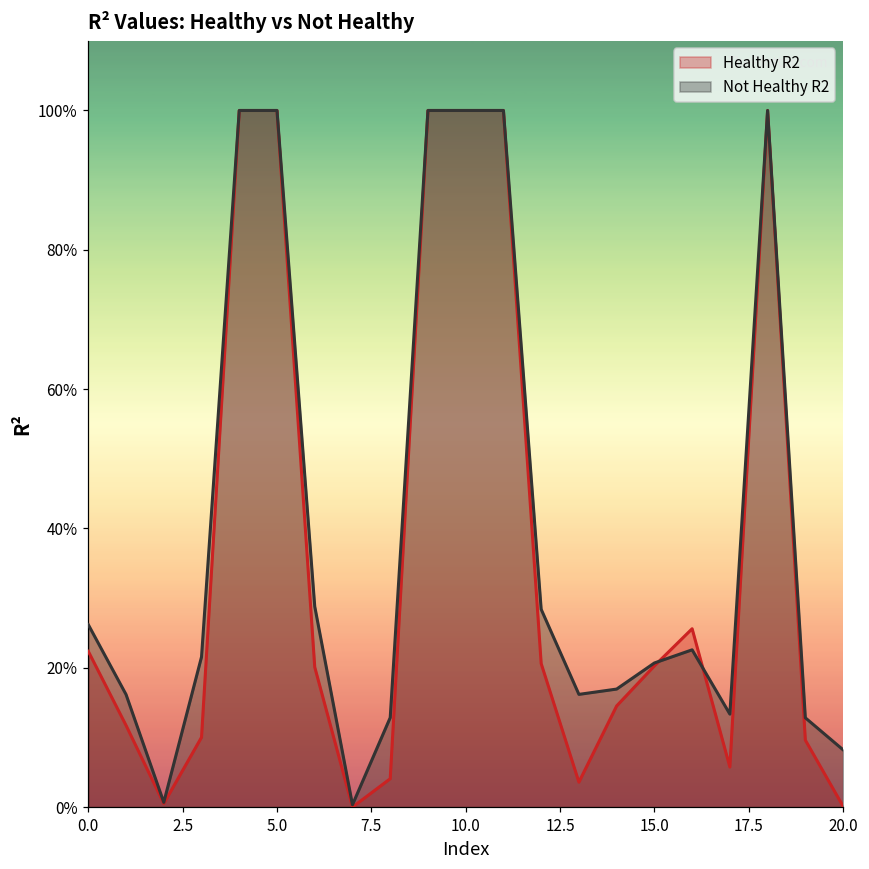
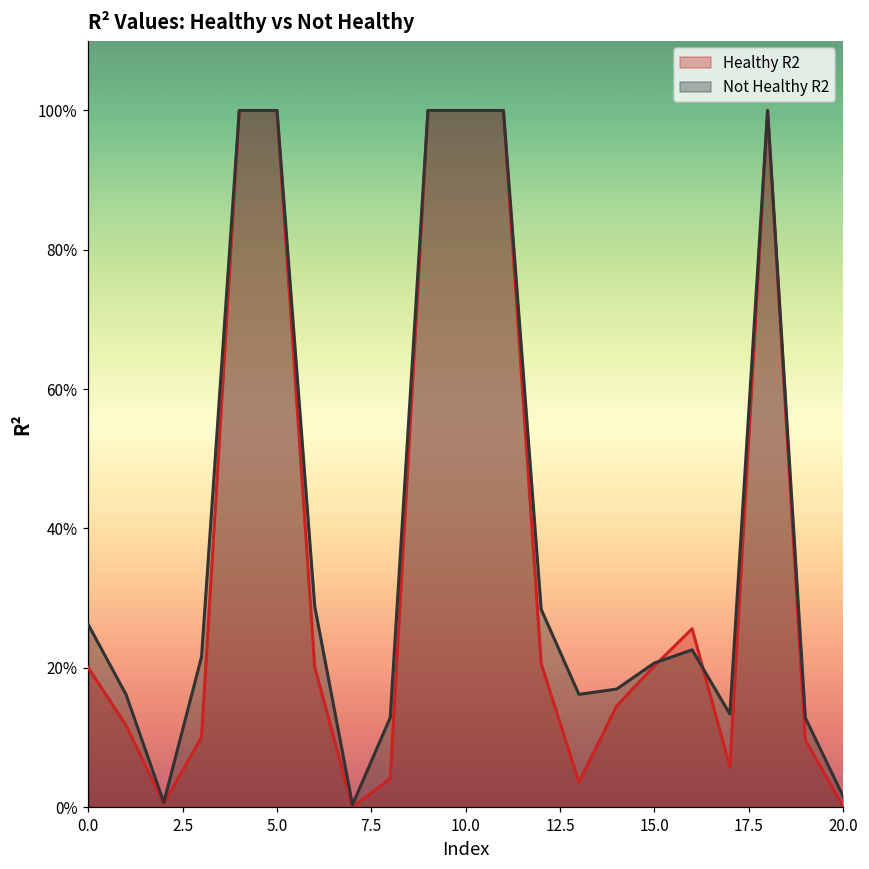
Healthy R2, 0.0: 22% -> 20%
Not Healthy R2, 20.0: 8% -> 2%
